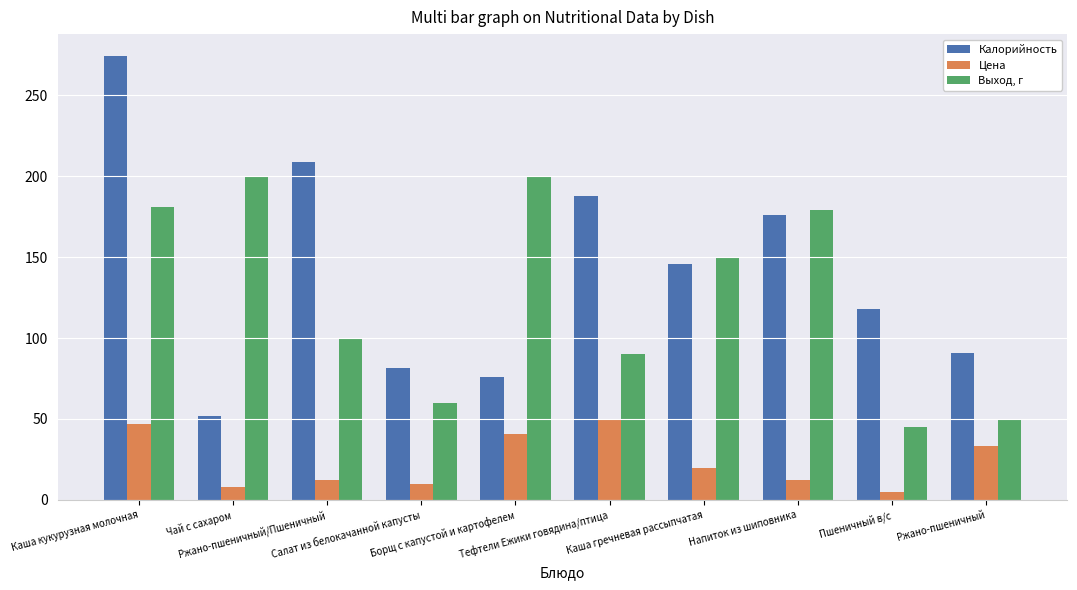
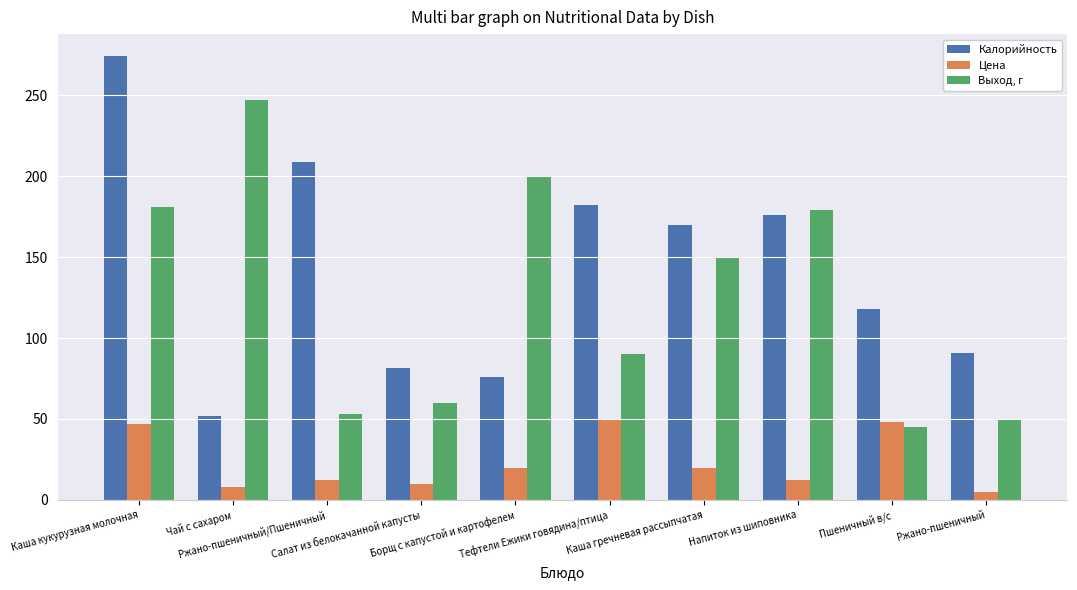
Выход, г, Чай с сахаром: 200 -> 247
Выход, г, Ржано-пшеничный/Пшеничный: 100 -> 53
Цена, Борщ с капустой и картофелем: 41 -> 20
Калорийность, Тефтели Ежики говядина/птица: 188 -> 182
Калорийность, Каша гречневая рассыпчатая: 146 -> 170
Цена, Пшеничный в/с: 5 -> 48
Цена, Ржано-пшеничный: 33 -> 5
